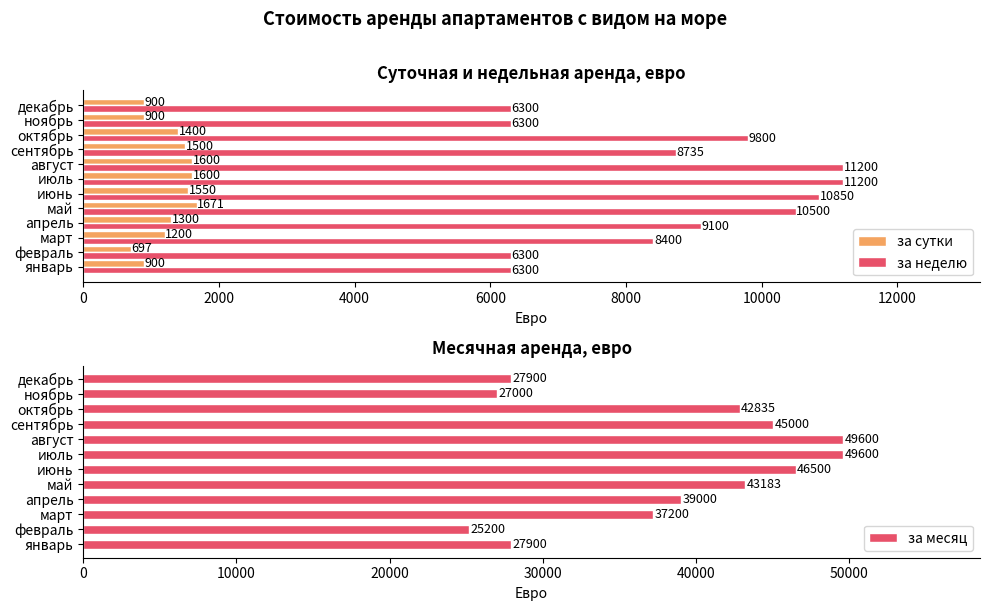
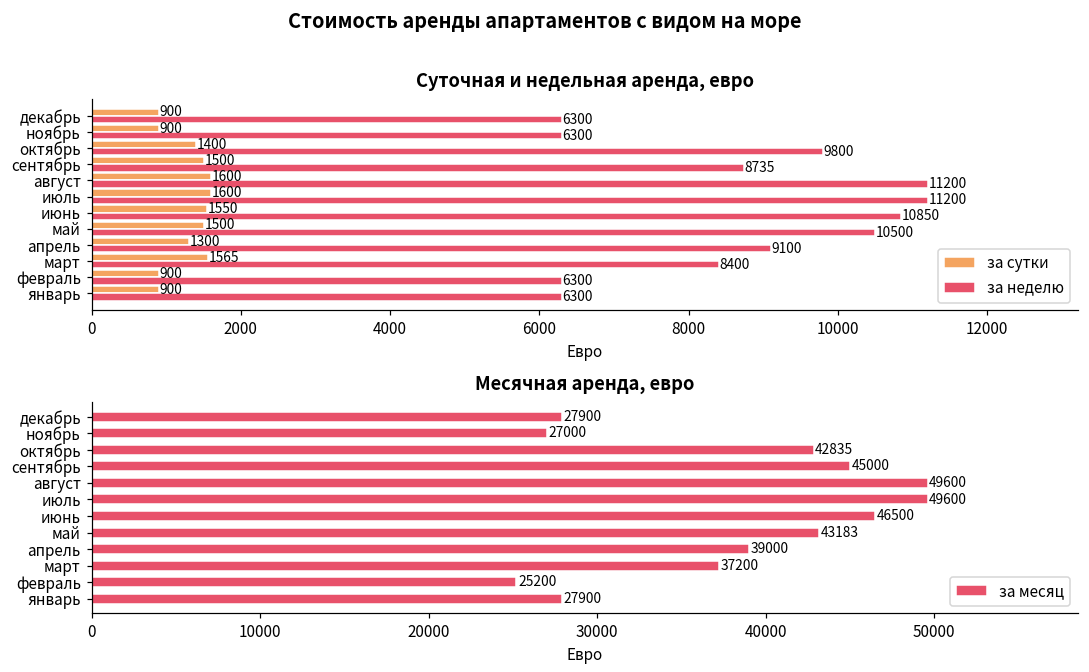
Суточная и недельная аренда, евро, за сутки, май: 1671 -> 1500
Суточная и недельная аренда, евро, за сутки, март: 1200 -> 1565
Суточная и недельная аренда, евро, за сутки, февраль: 697 -> 900
